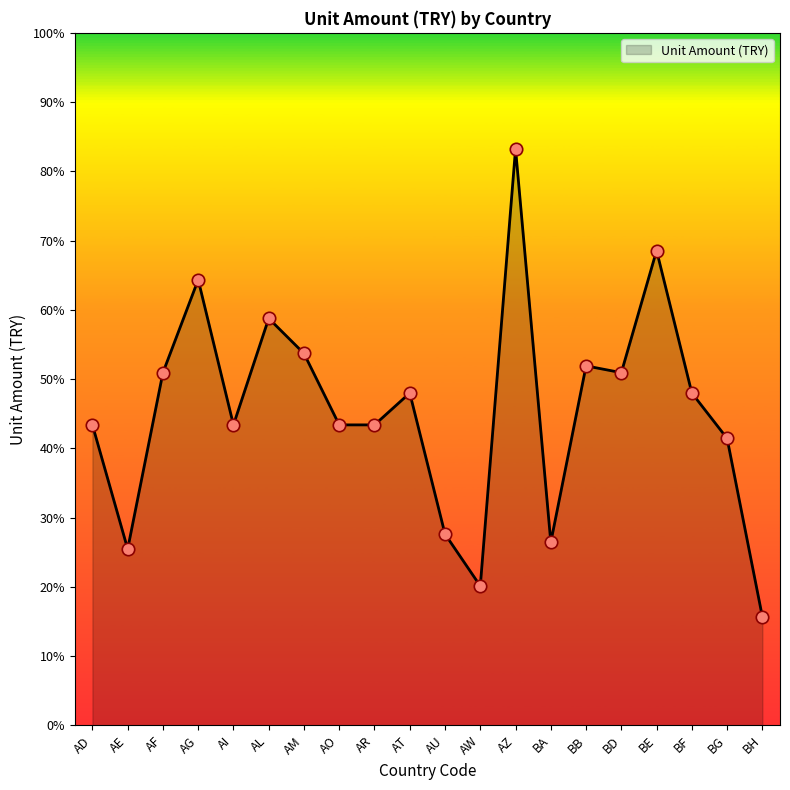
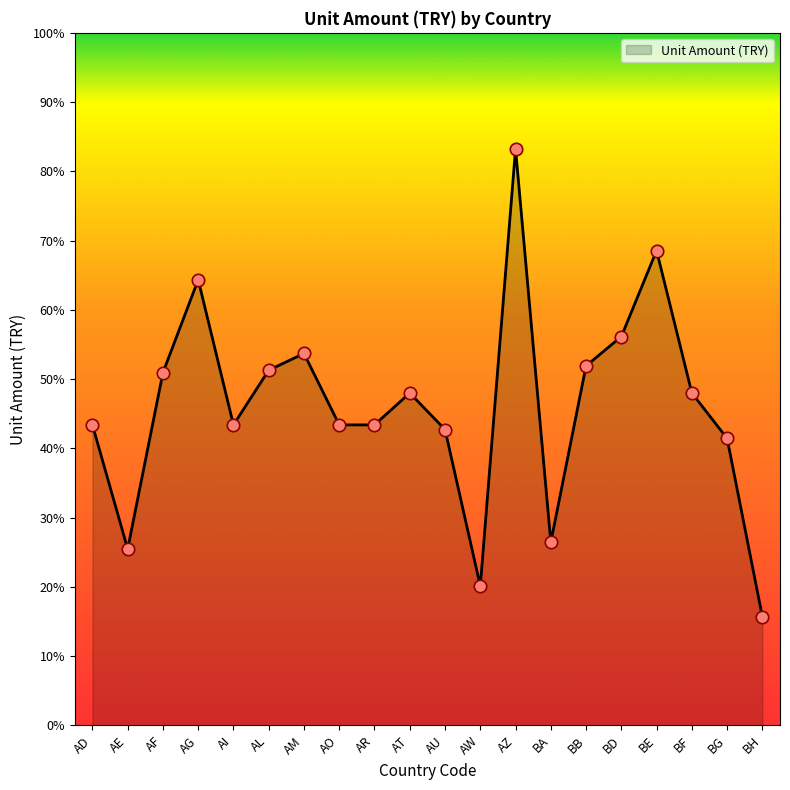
AL: 59% -> 51%
AU: 28% -> 43%
BD: 51% -> 56%
